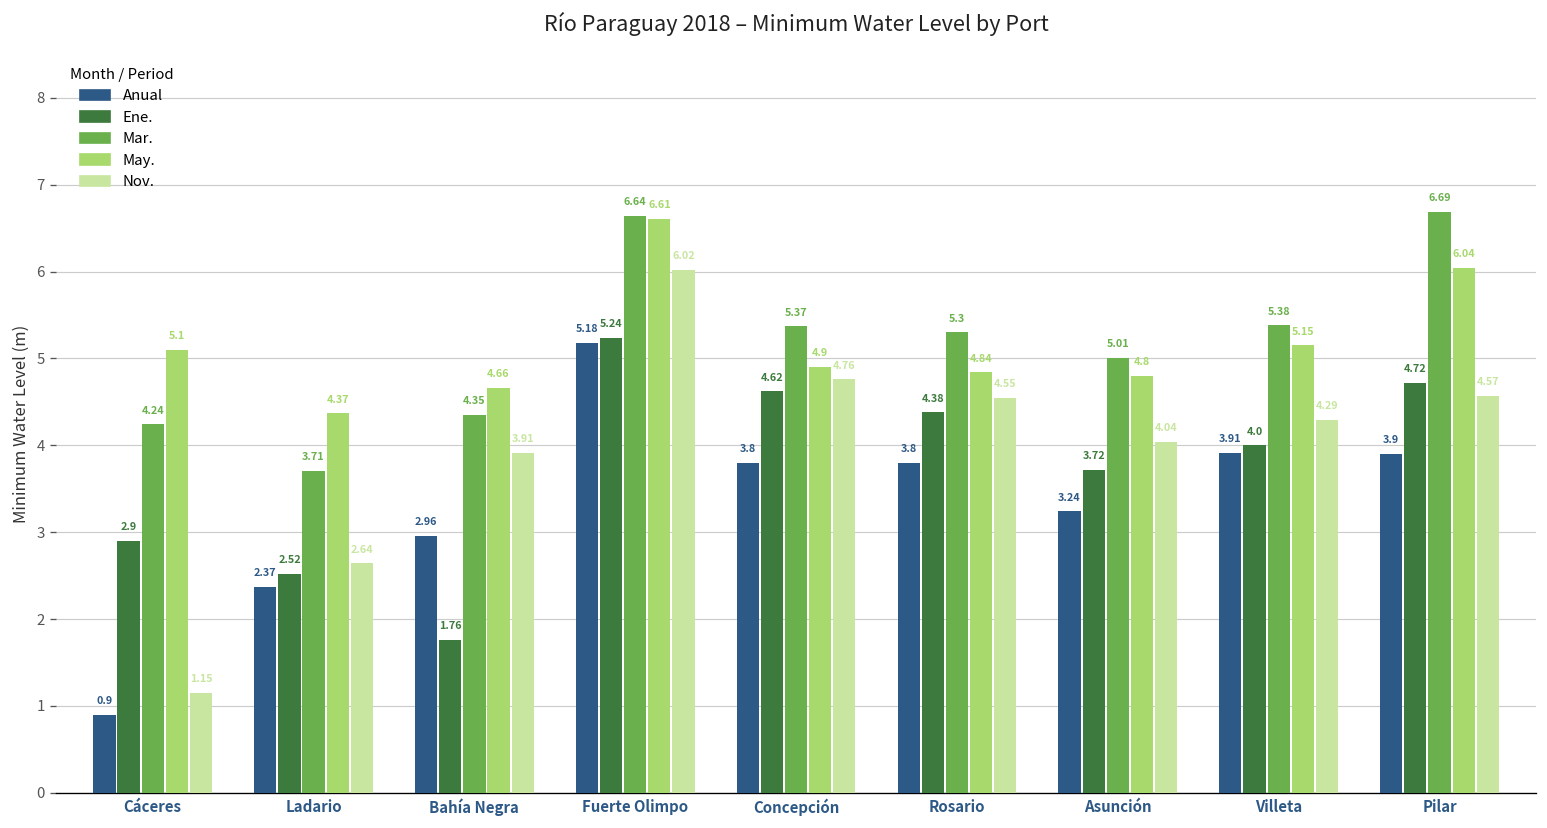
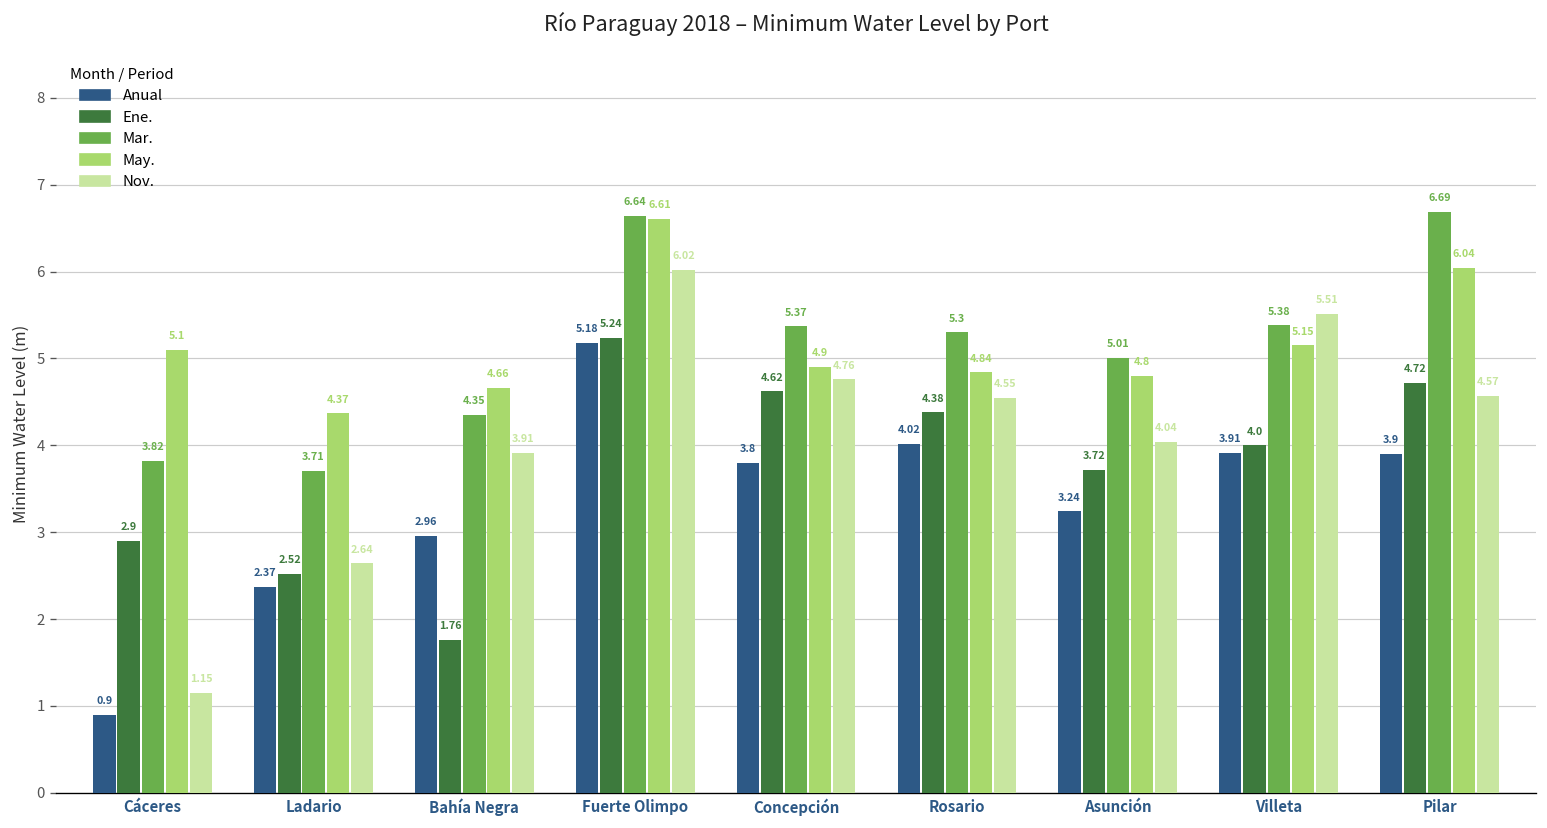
Mar., Cáceres: 4.24 -> 3.82
Anual, Rosario: 3.8 -> 4.02
Nov., Villeta: 4.29 -> 5.51
